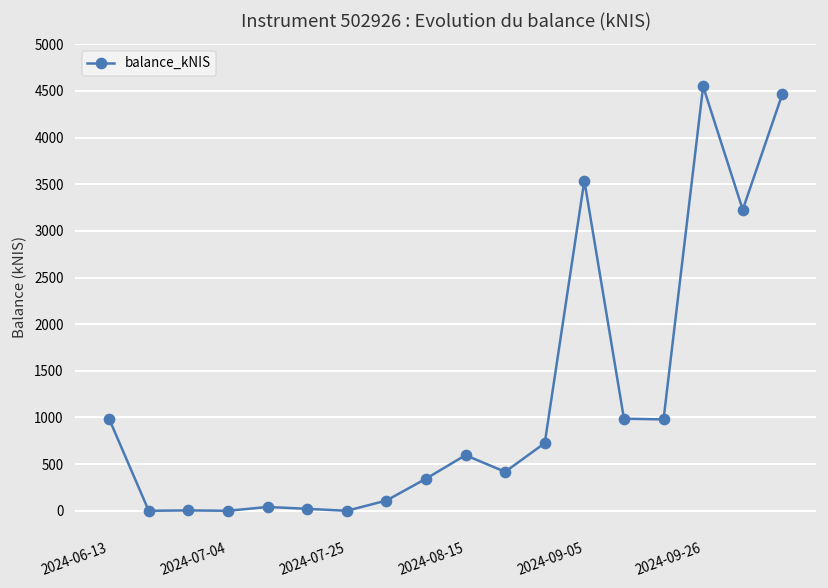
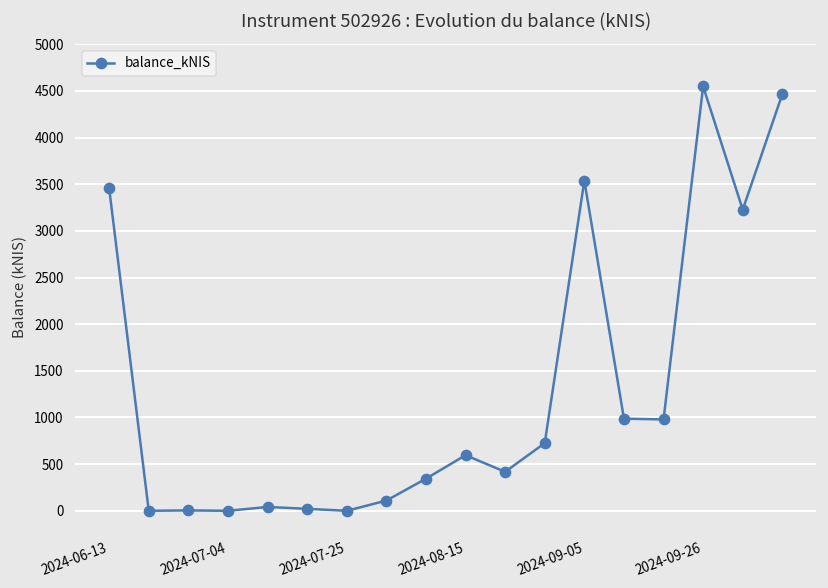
2024-06-13: 1000 -> 3500
